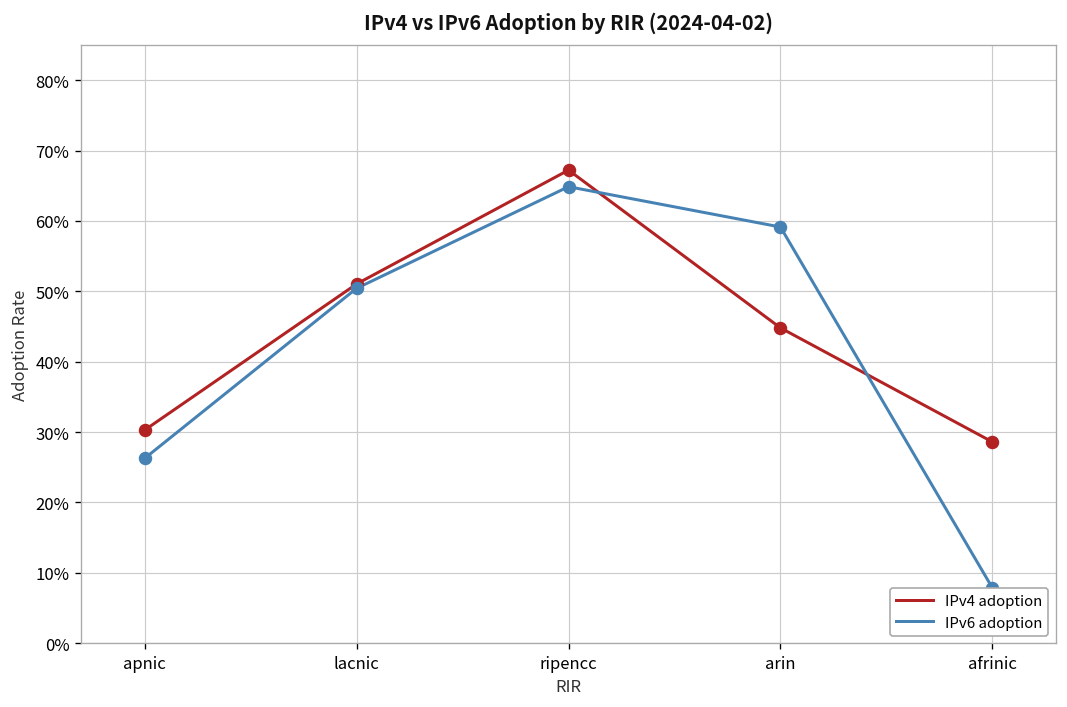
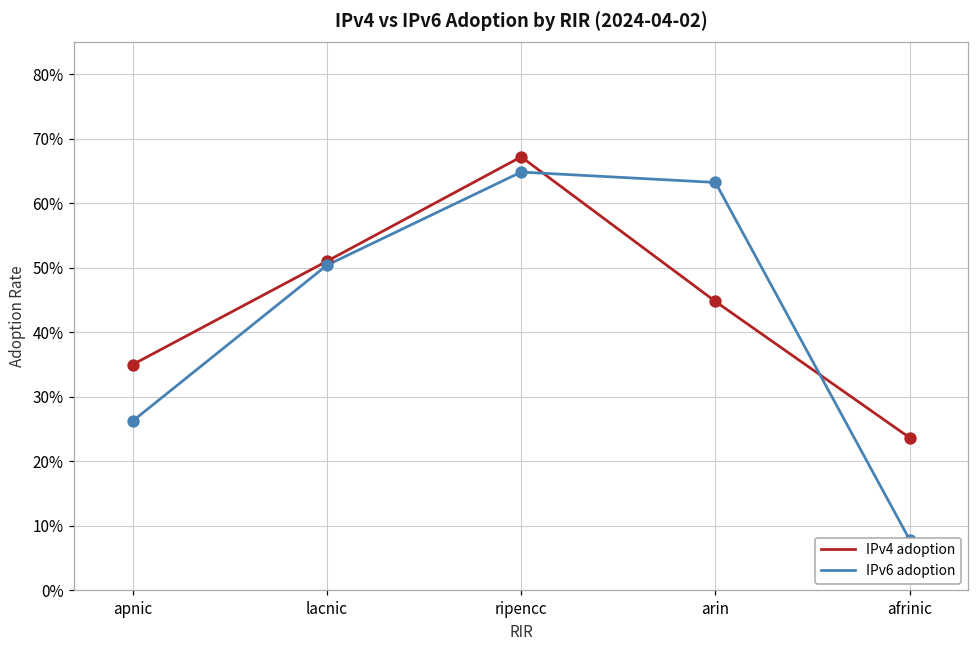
IPv4 adoption, apnic: 30% -> 35%
IPv6 adoption, arin: 59% -> 63%
IPv4 adoption, afrinic: 29% -> 24%
